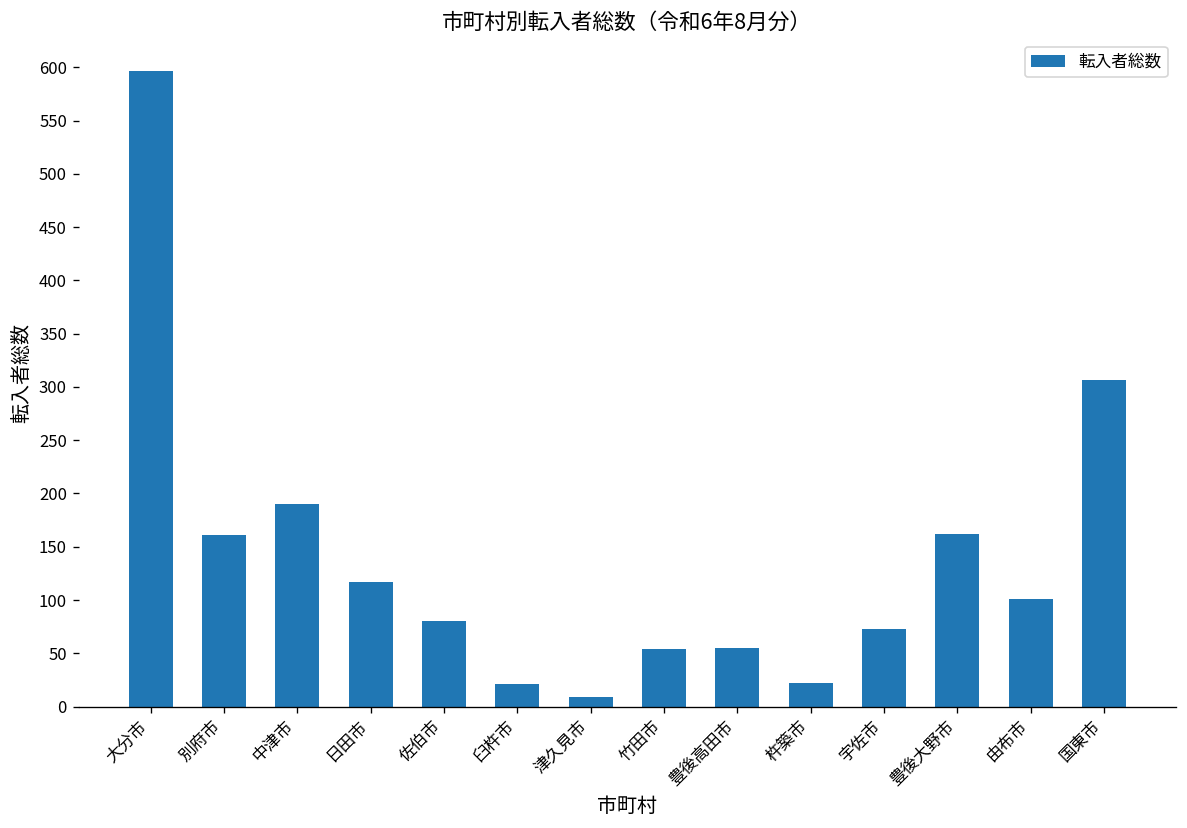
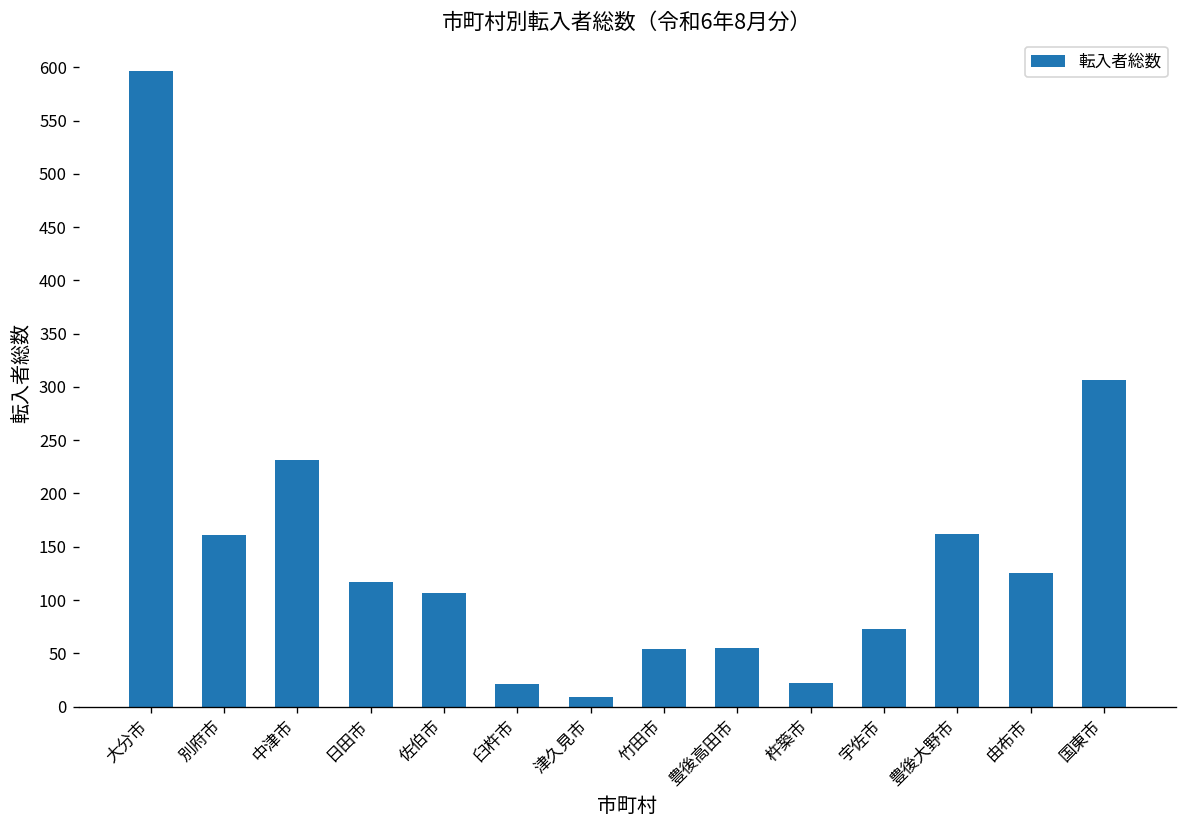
中津市: 190 -> 230
佐伯市: 80 -> 110
由布市: 100 -> 130
